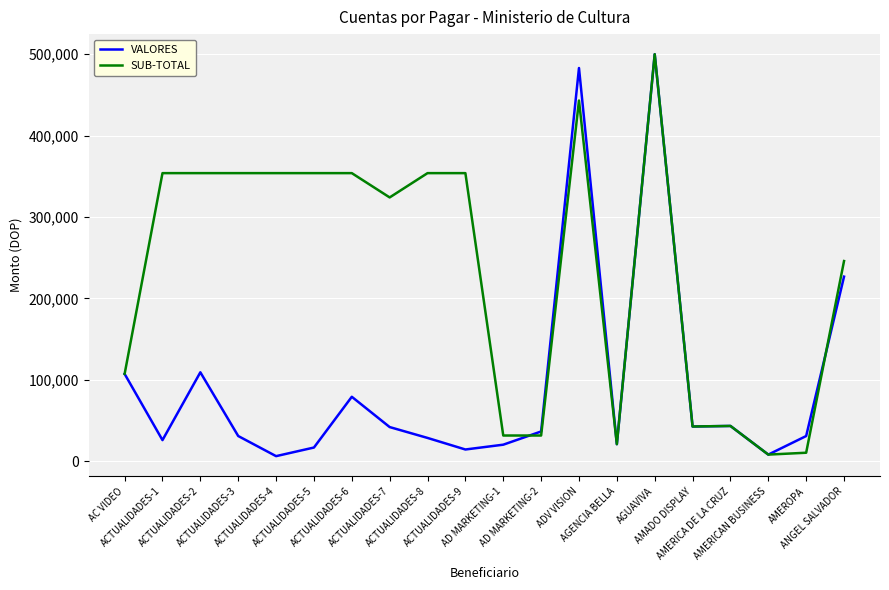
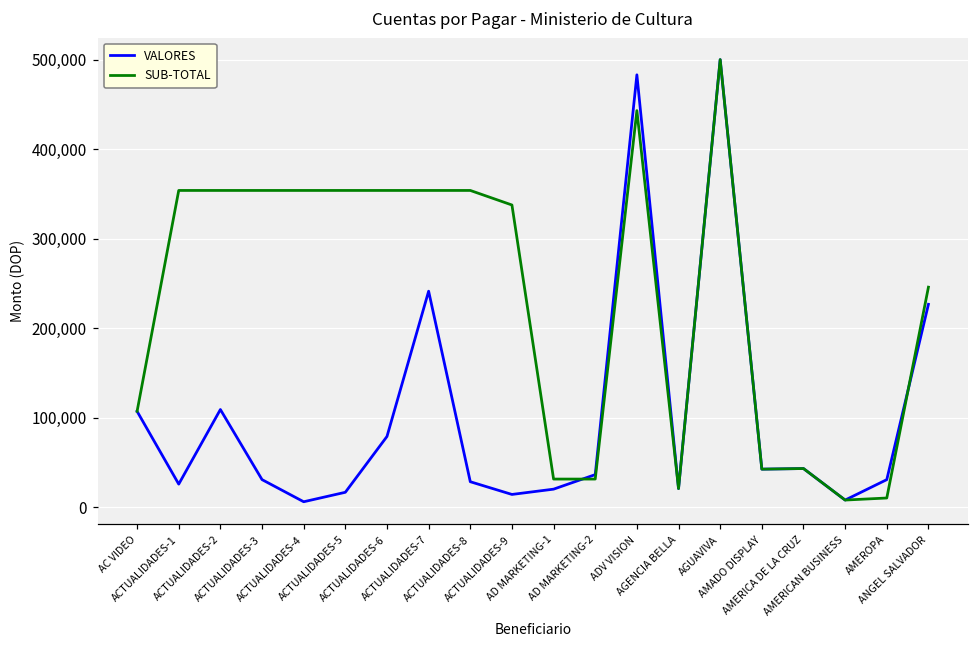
VALORES, ACTUALIDADES-7: 40,000 -> 240,000
SUB-TOTAL, ACTUALIDADES-7: 320,000 -> 350,000
SUB-TOTAL, ACTUALIDADES-9: 350,000 -> 340,000
